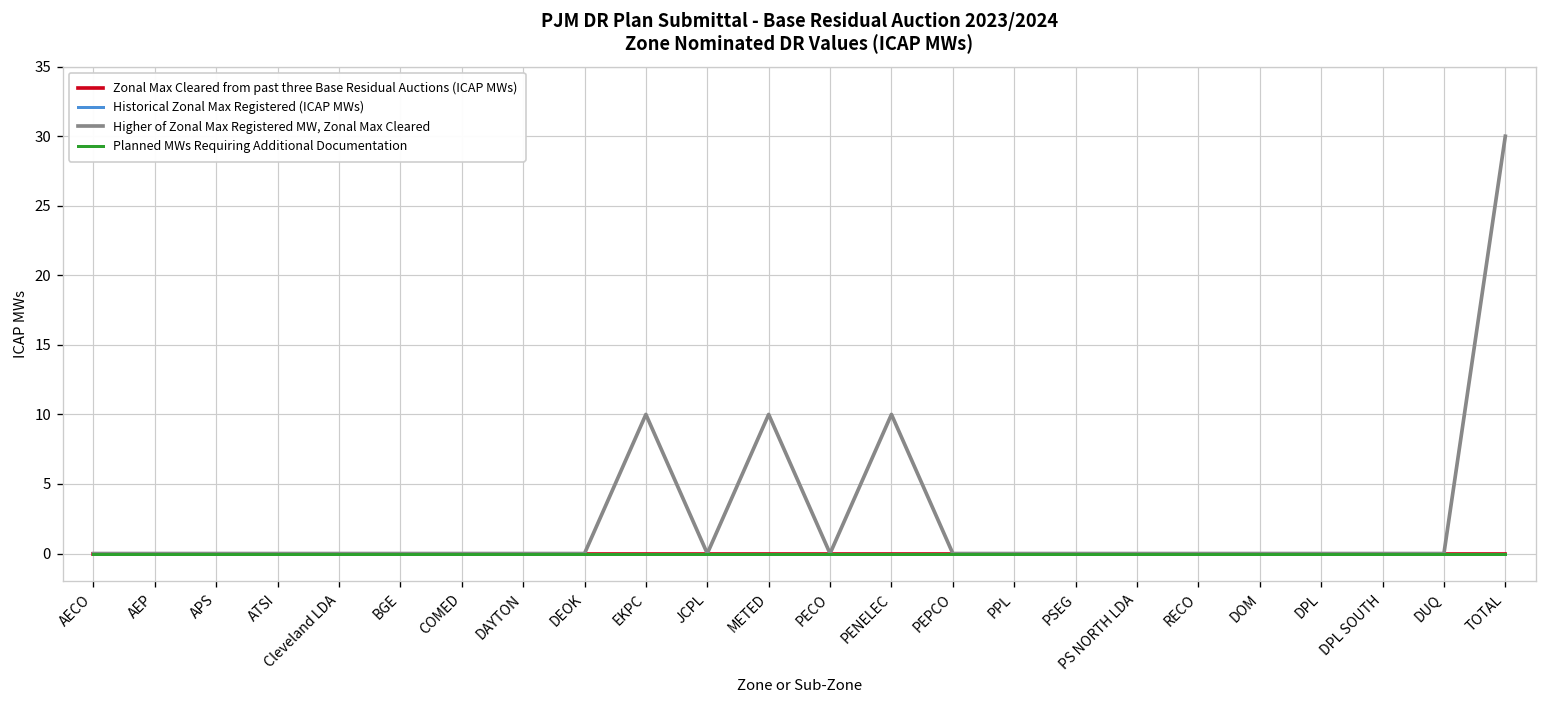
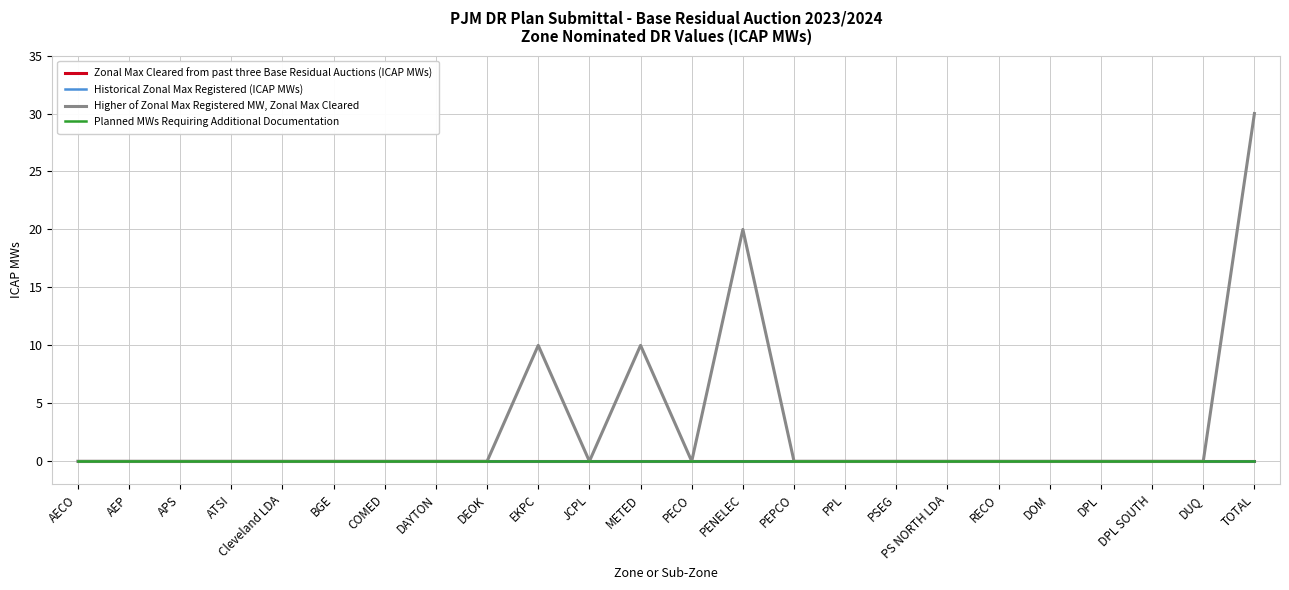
Higher of Zonal Max Registered MW, Zonal Max Cleared, PENELEC: 10 -> 20
